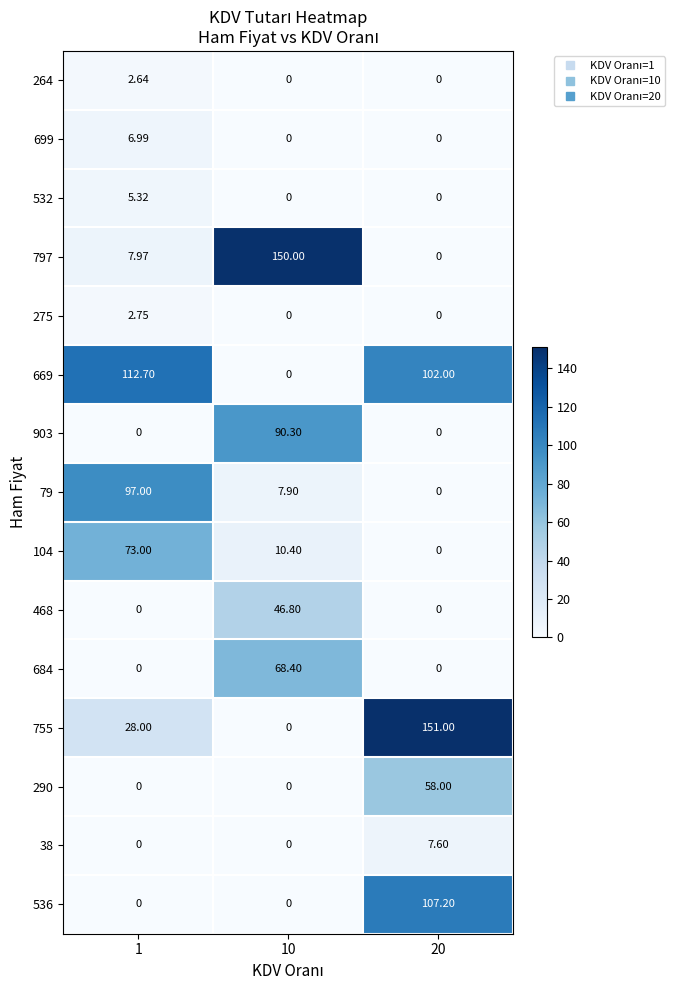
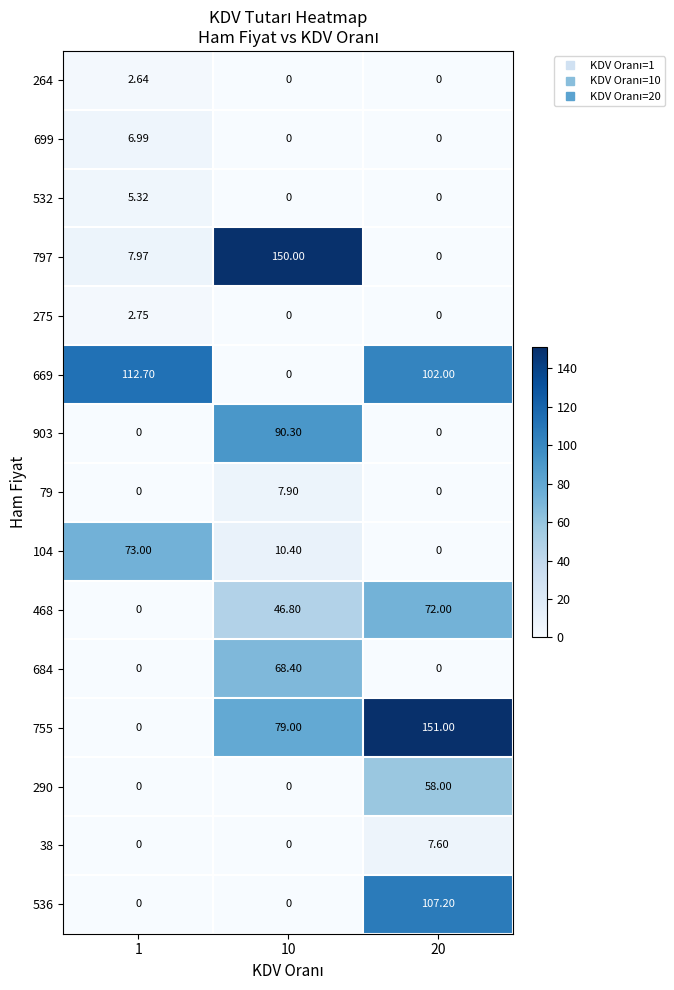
79, 1: 97.00 -> 0
468, 20: 0 -> 72.00
755, 1: 28.00 -> 0
755, 10: 0 -> 79.00
